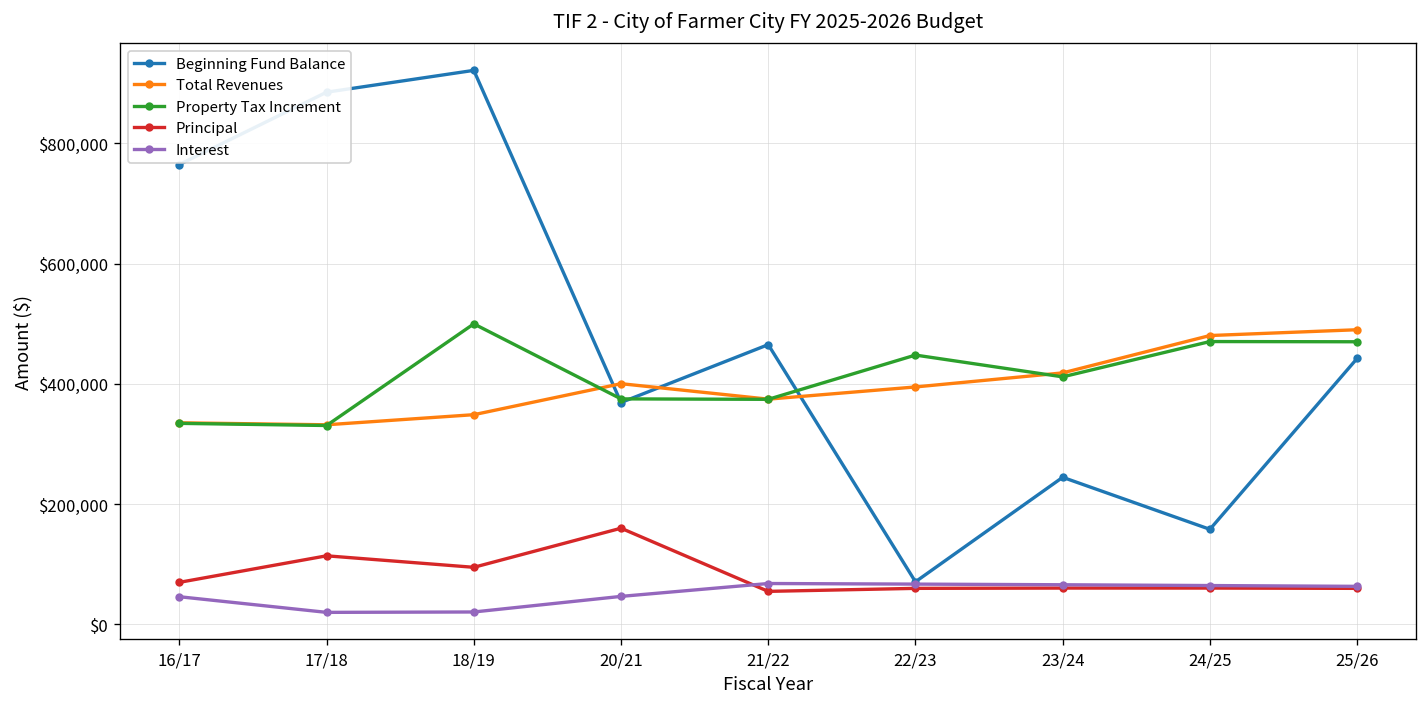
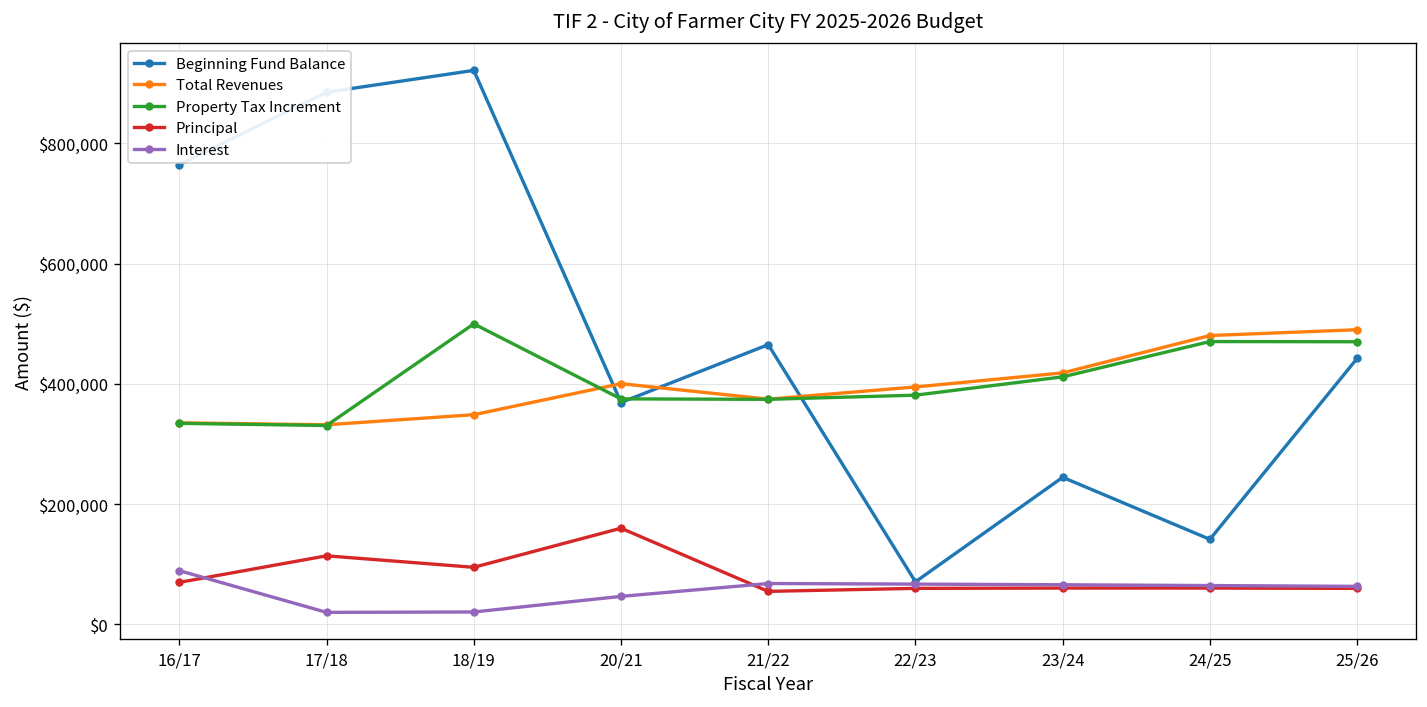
Interest, 16/17: $50,000 -> $90,000
Property Tax Increment, 22/23: $450,000 -> $380,000
Beginning Fund Balance, 24/25: $160,000 -> $140,000
